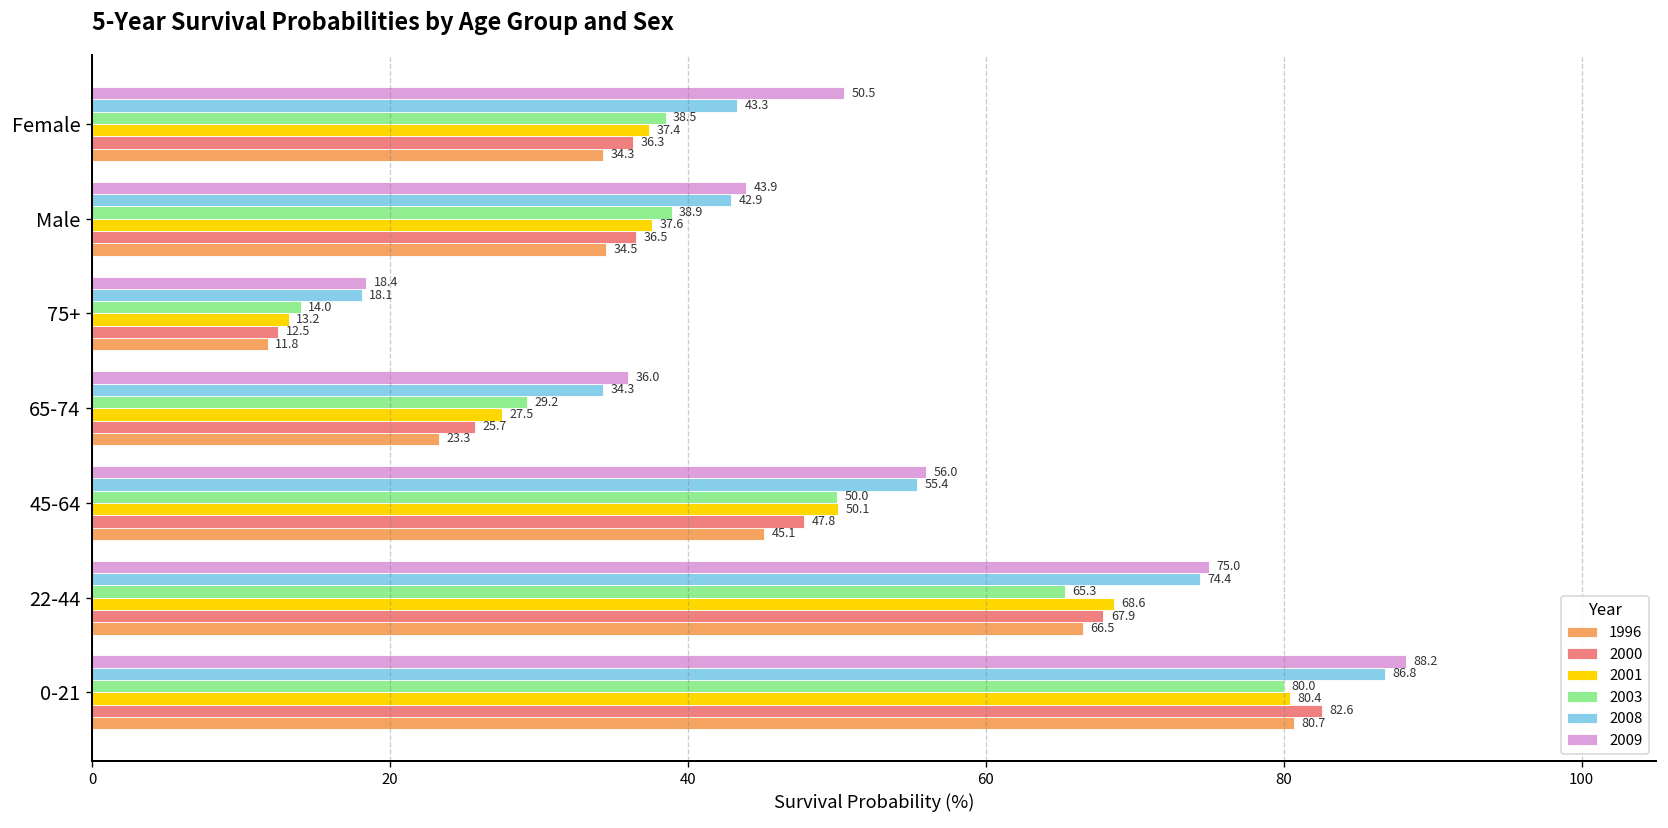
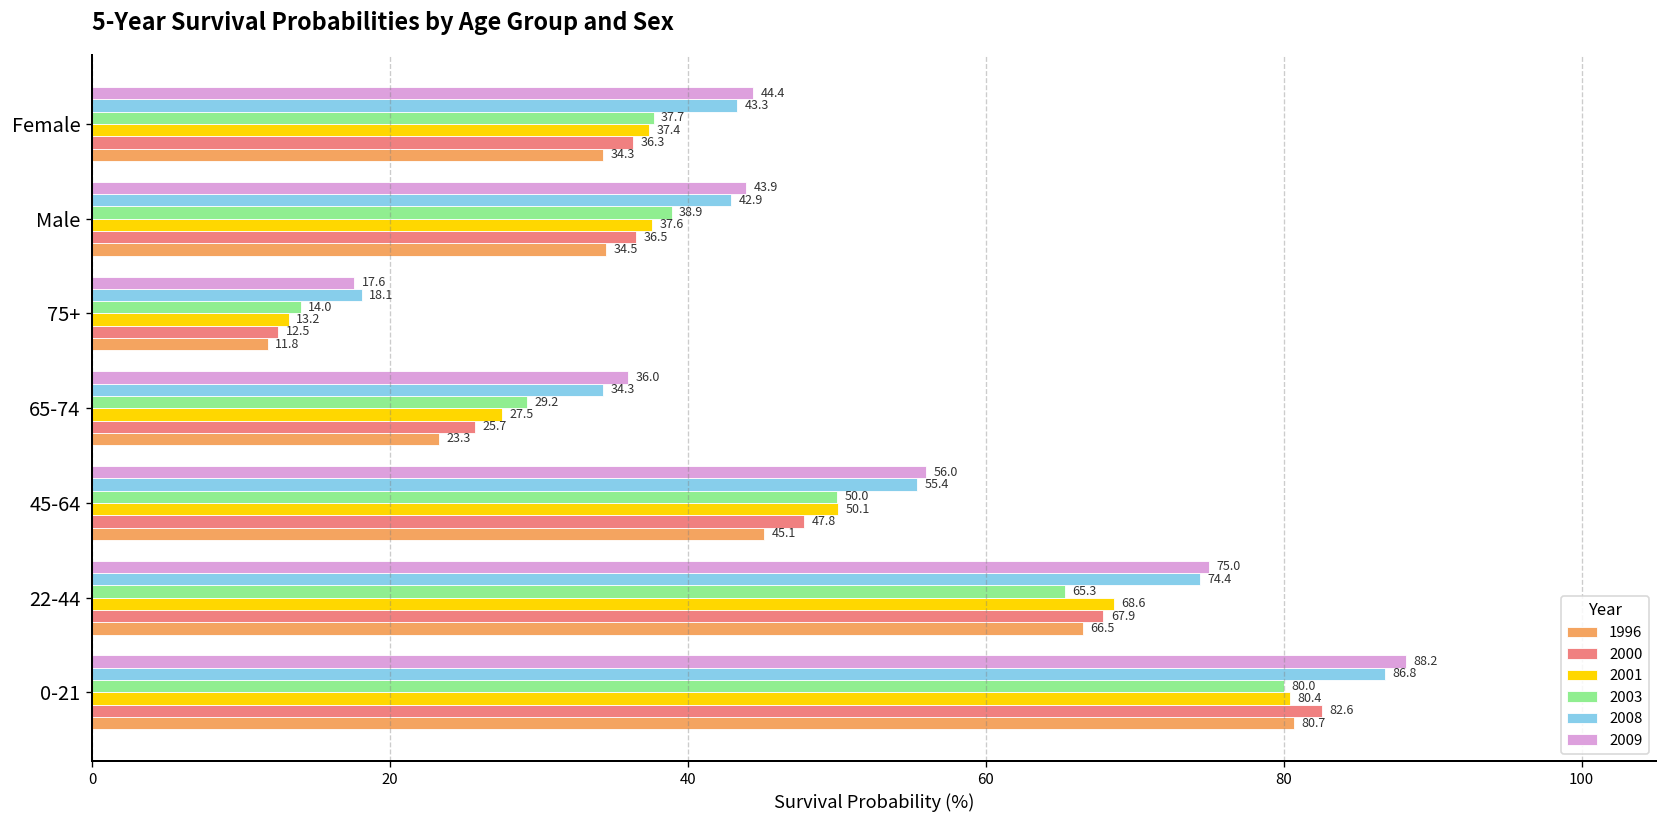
2009, Female: 50.5 -> 44.4
2003, Female: 38.5 -> 37.7
2009, 75+: 18.4 -> 17.6
